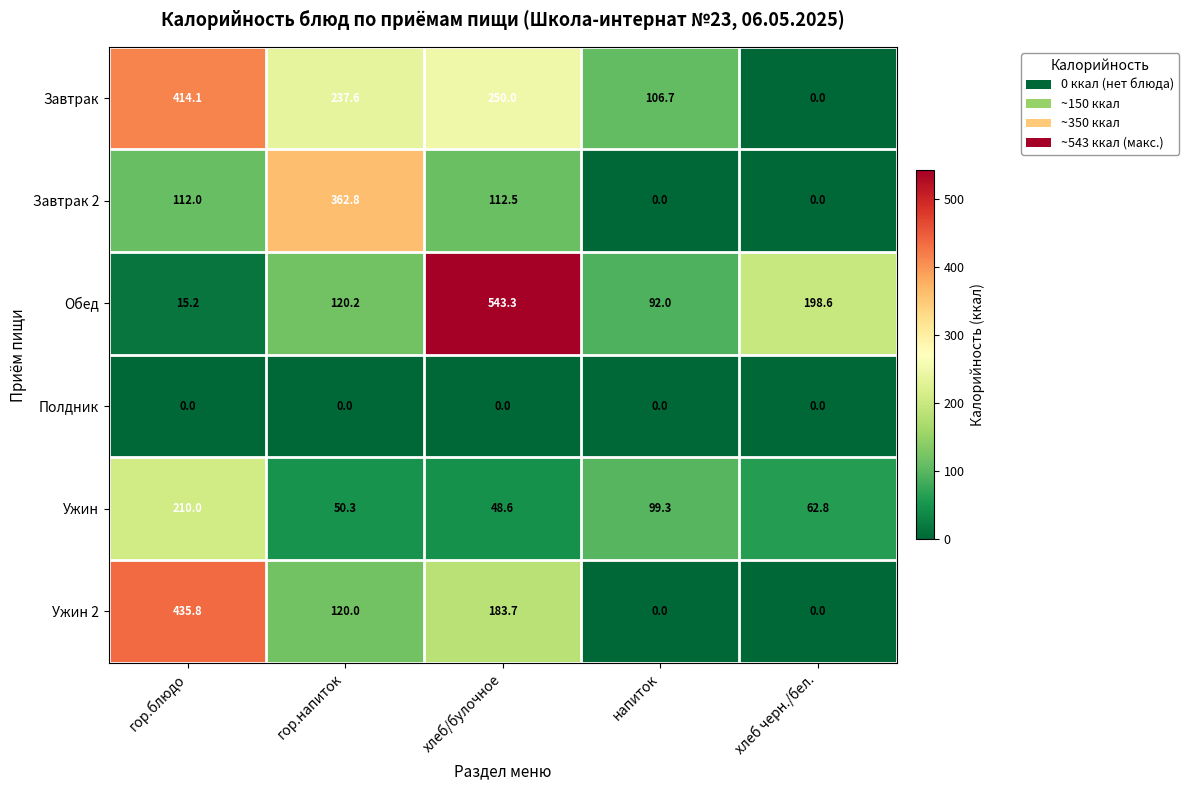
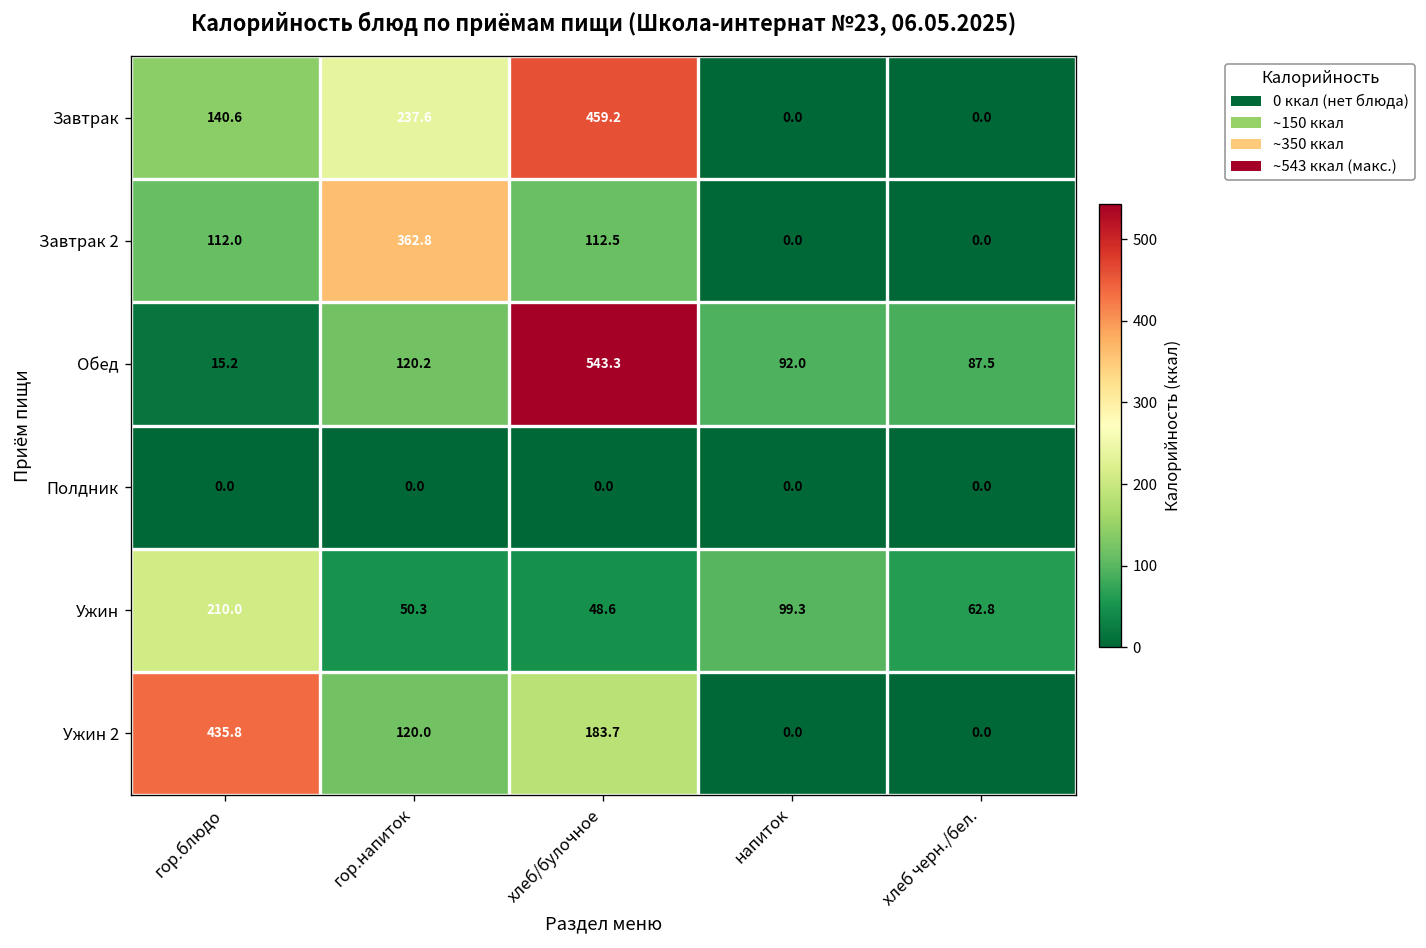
Завтрак, гор.блюдо: 414.1 -> 140.6
Завтрак, хлеб/булочное: 250.0 -> 459.2
Завтрак, напиток: 106.7 -> 0.0
Обед, хлеб черн./бел.: 198.6 -> 87.5
